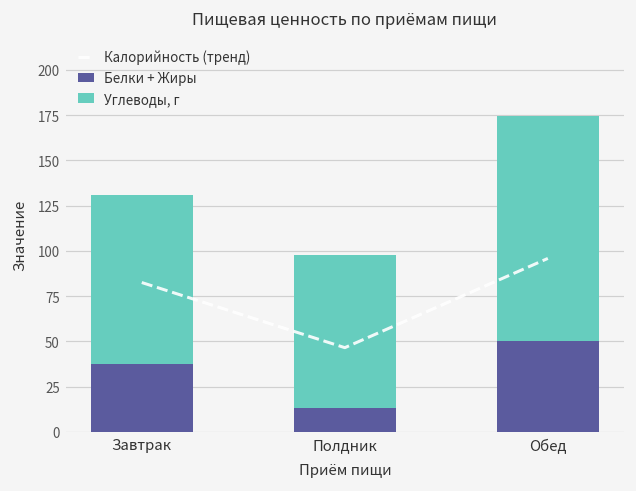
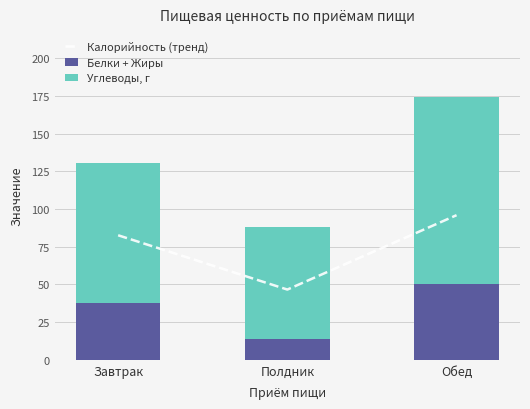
Углеводы, г, Полдник: 84 -> 75
